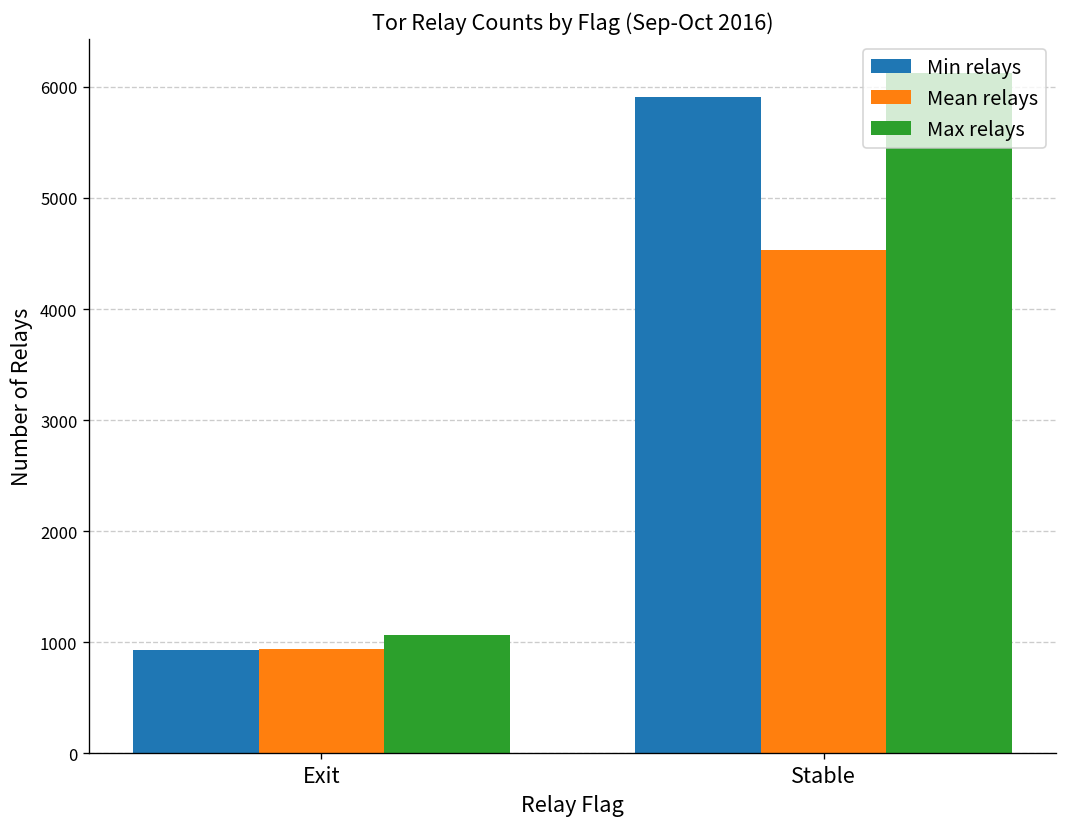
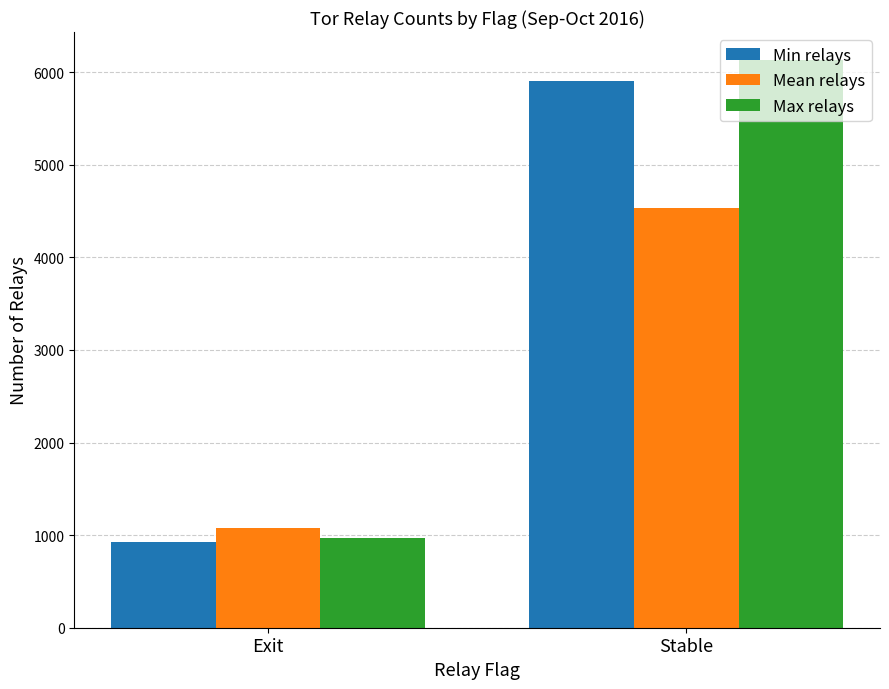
Mean relays, Exit: 900 -> 1100
Max relays, Exit: 1100 -> 1000
